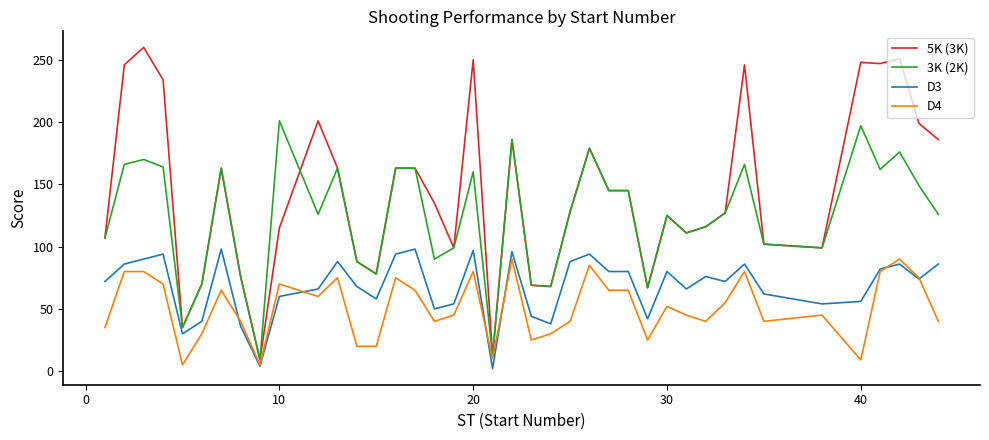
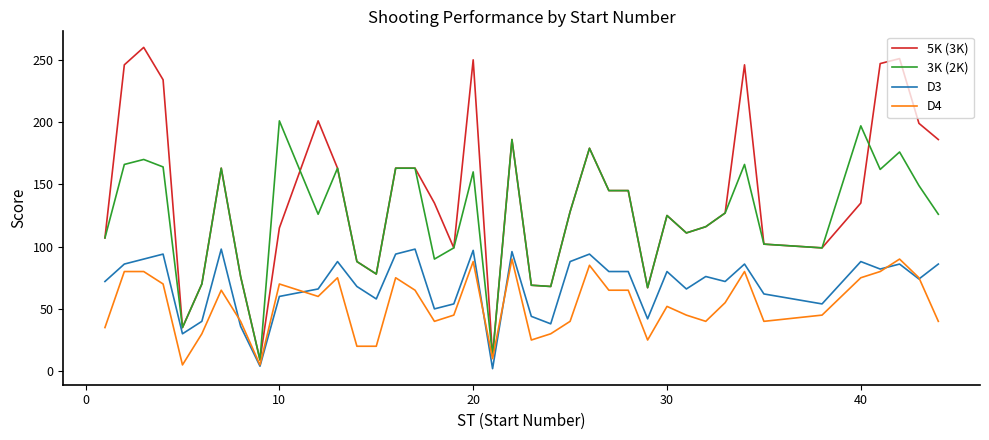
D4, 20: 80 -> 88
5K (3K), 40: 248 -> 135
D3, 40: 56 -> 88
D4, 40: 9 -> 75
